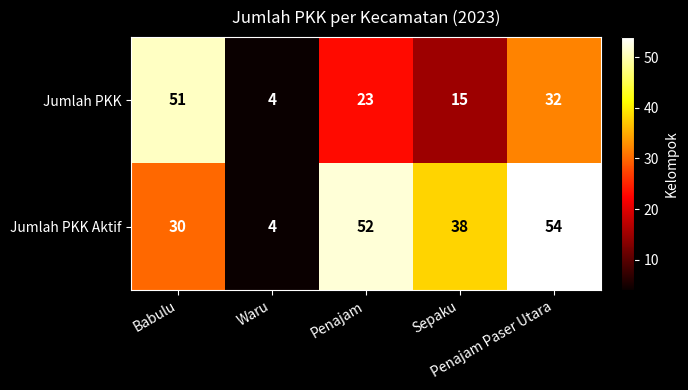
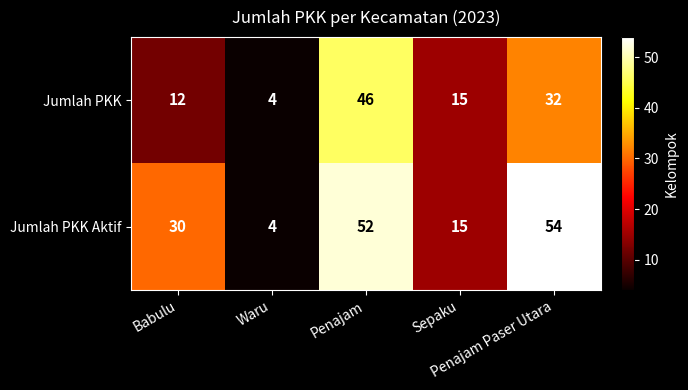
Jumlah PKK, Babulu: 51 -> 12
Jumlah PKK, Penajam: 23 -> 46
Jumlah PKK Aktif, Sepaku: 38 -> 15
